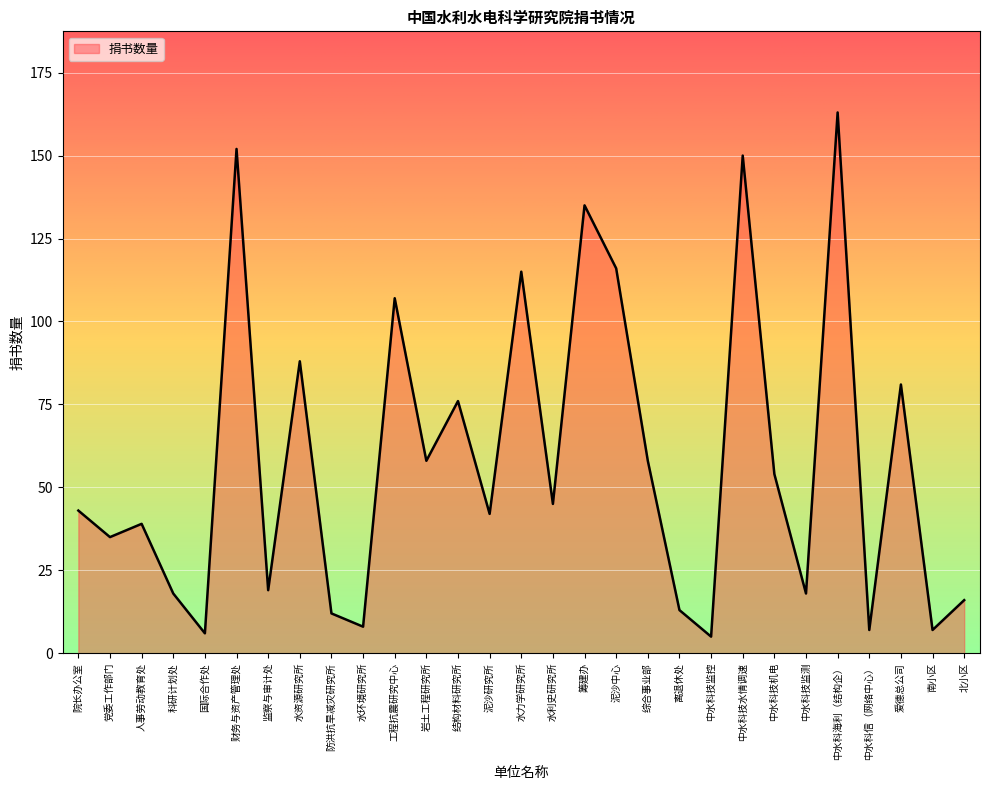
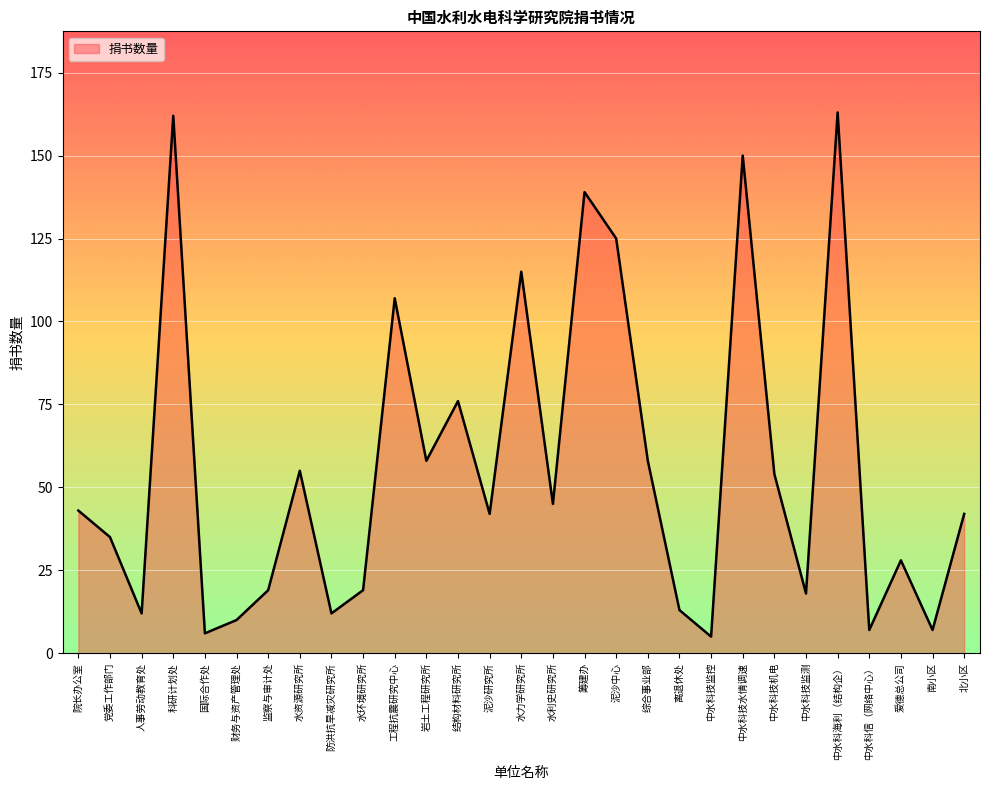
人事劳动教育处: 39 -> 12
科研计划处: 18 -> 162
财务与资产管理处: 152 -> 10
水资源研究所: 88 -> 55
水环境研究所: 8 -> 19
筹建办: 135 -> 139
泥沙中心: 116 -> 125
爱德总公司: 81 -> 28
北小区: 16 -> 42
